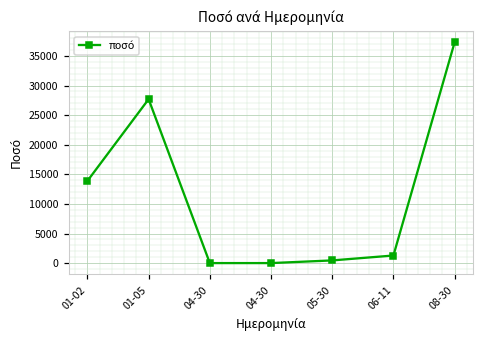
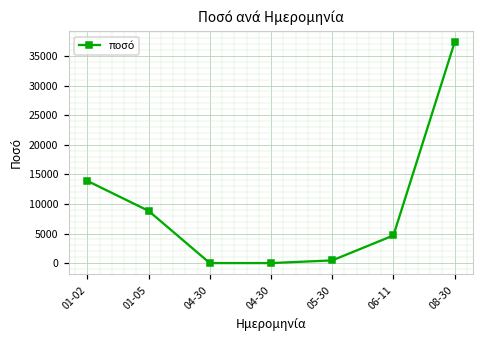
01-05: 28000 -> 9000
06-11: 1000 -> 5000
